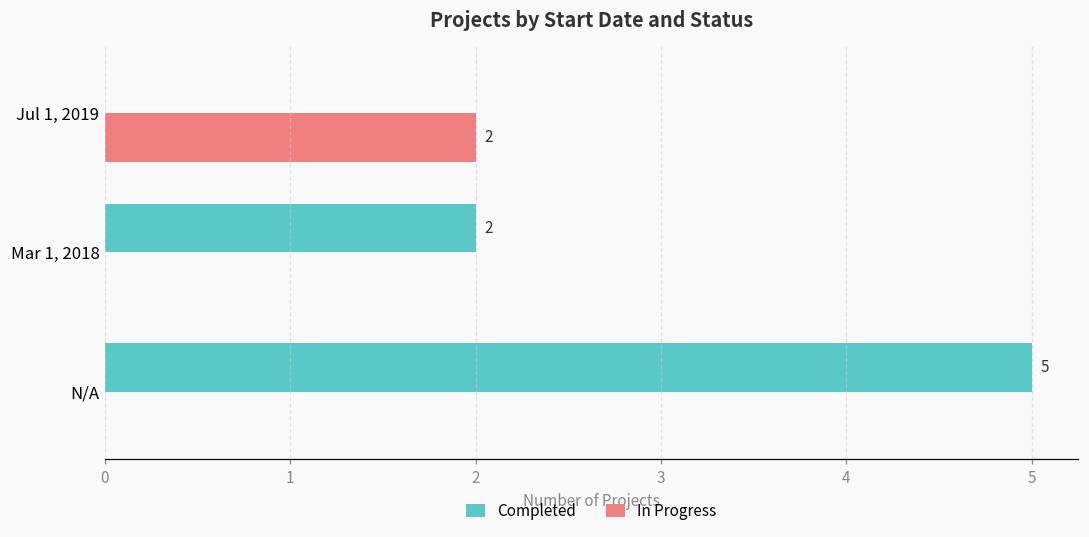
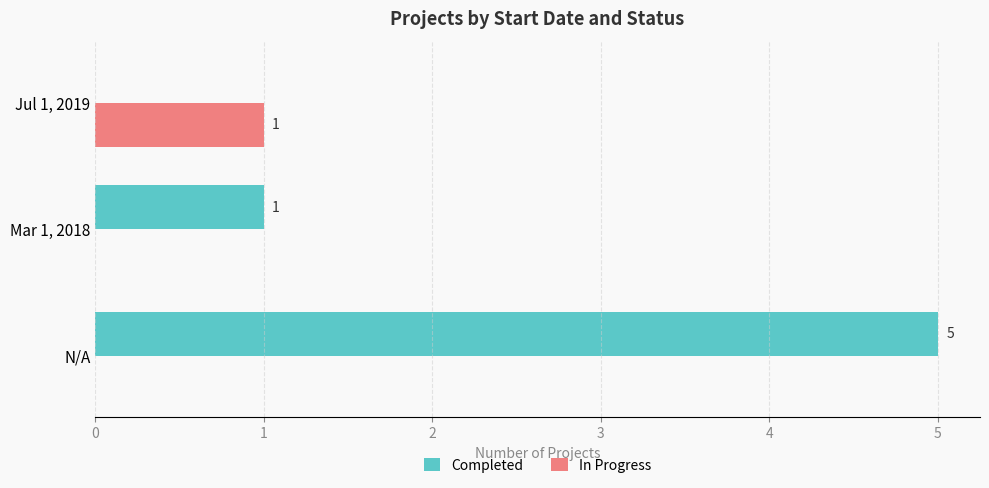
In Progress, Jul 1, 2019: 2 -> 1
Completed, Mar 1, 2018: 2 -> 1
